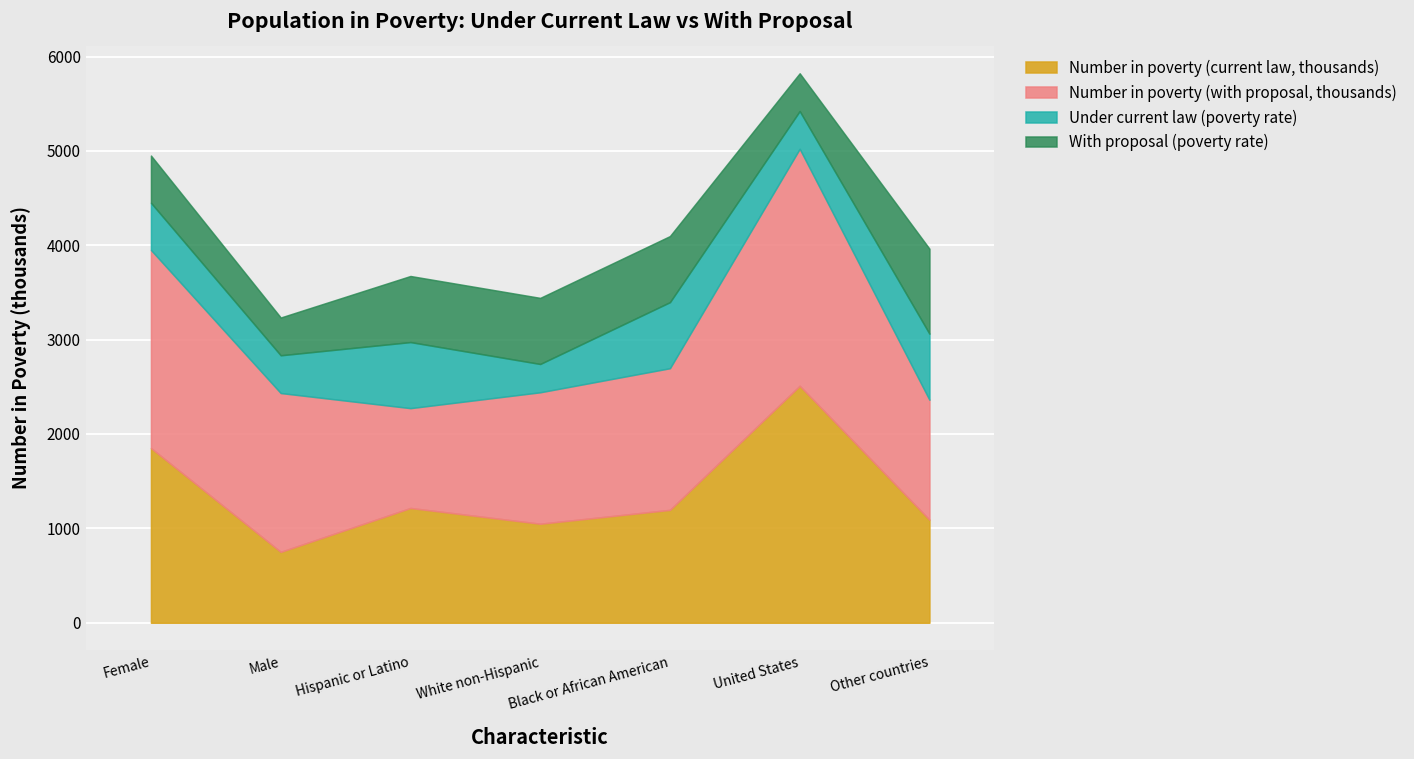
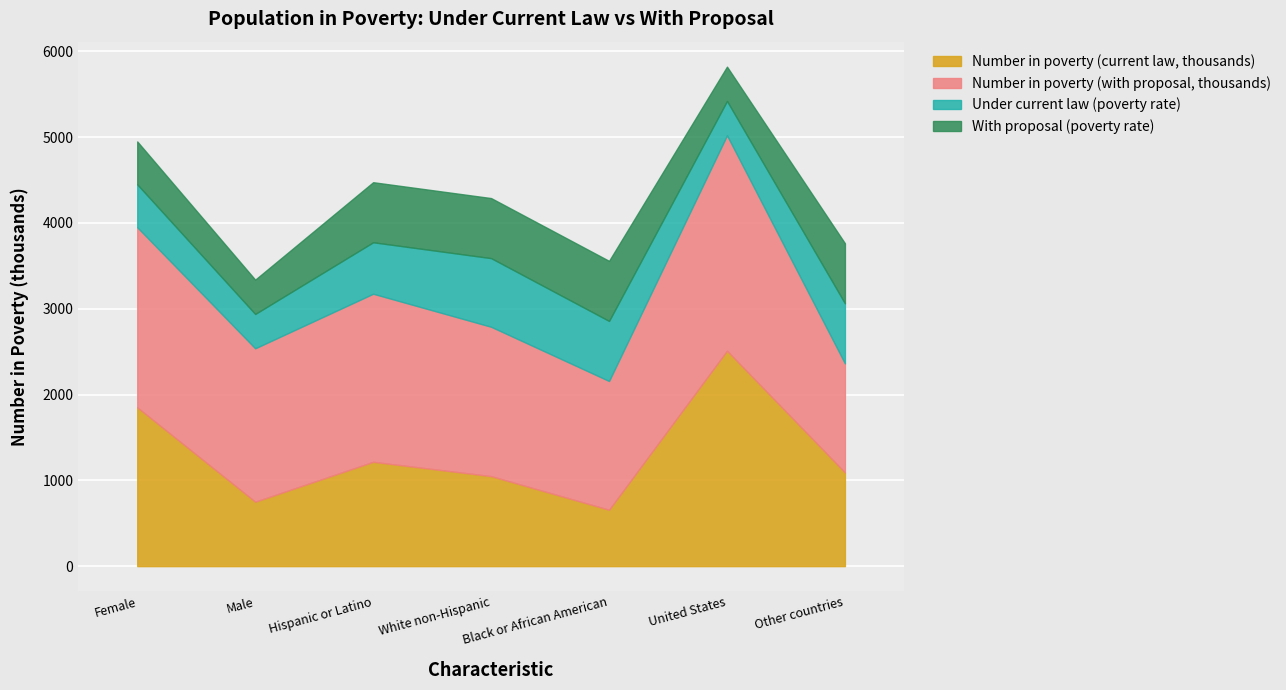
Number in poverty (with proposal, thousands), Male: 1700 -> 1800
Number in poverty (with proposal, thousands), Hispanic or Latino: 1100 -> 2000
Under current law (poverty rate), Hispanic or Latino: 700 -> 600
Number in poverty (with proposal, thousands), White non-Hispanic: 1400 -> 1700
Under current law (poverty rate), White non-Hispanic: 300 -> 800
Number in poverty (current law, thousands), Black or African American: 1200 -> 700
With proposal (poverty rate), Other countries: 900 -> 700
